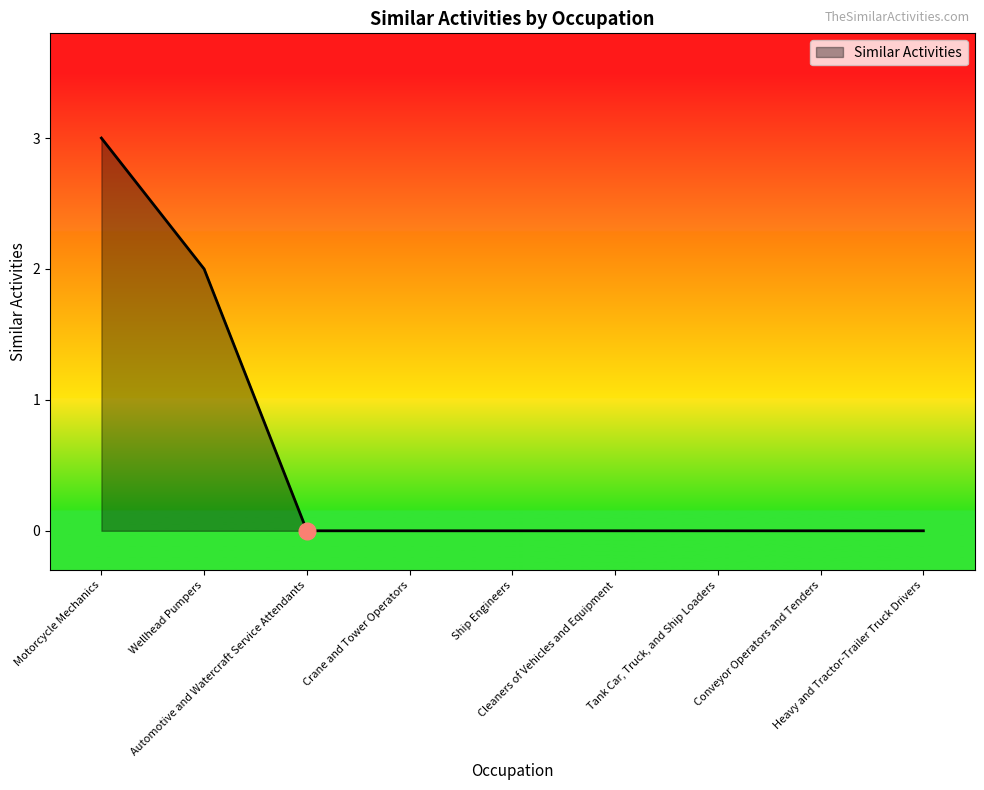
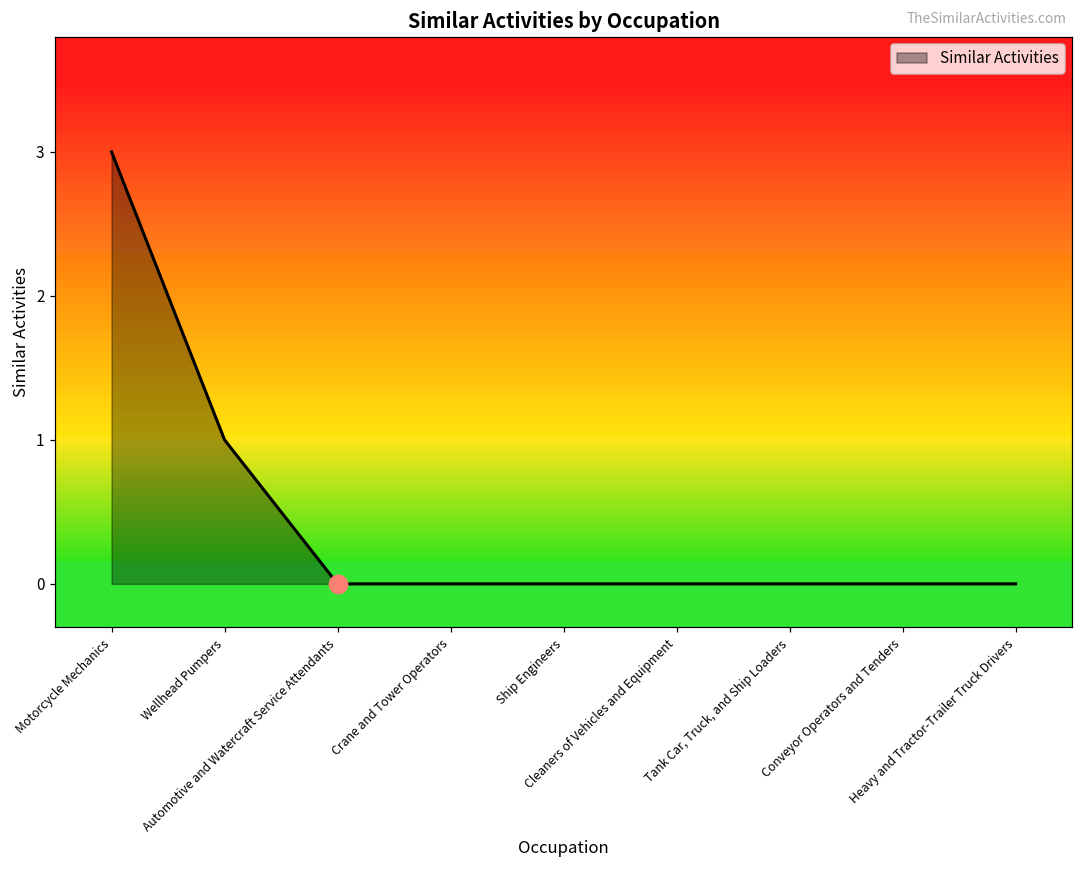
Similar Activities, Wellhead Pumpers: 2 -> 1
